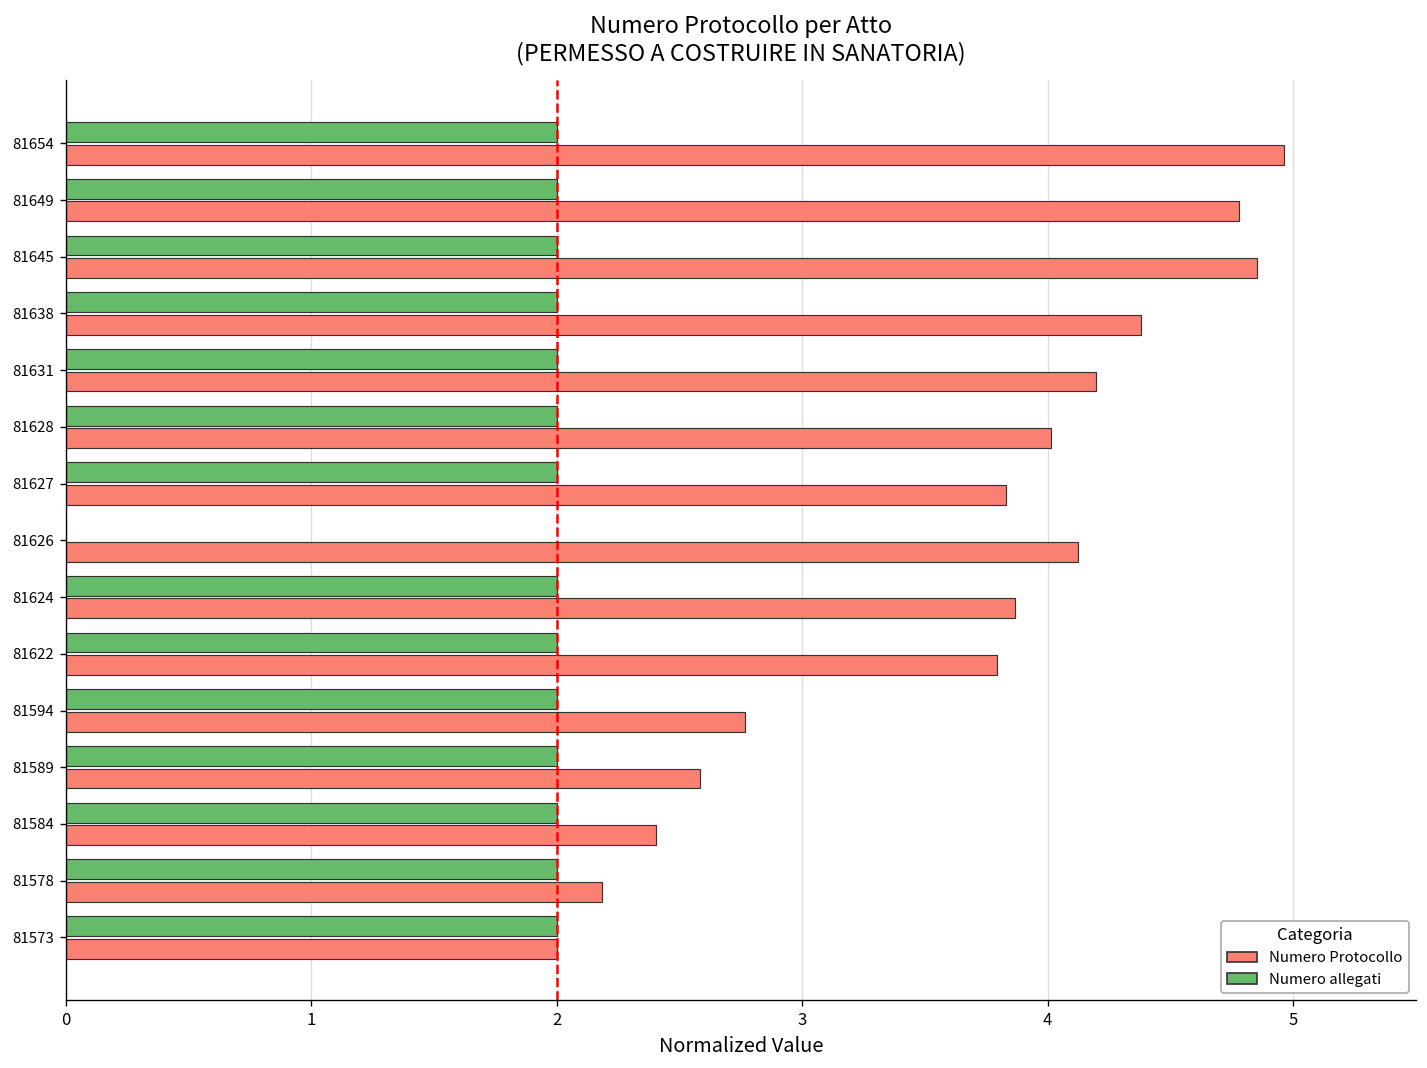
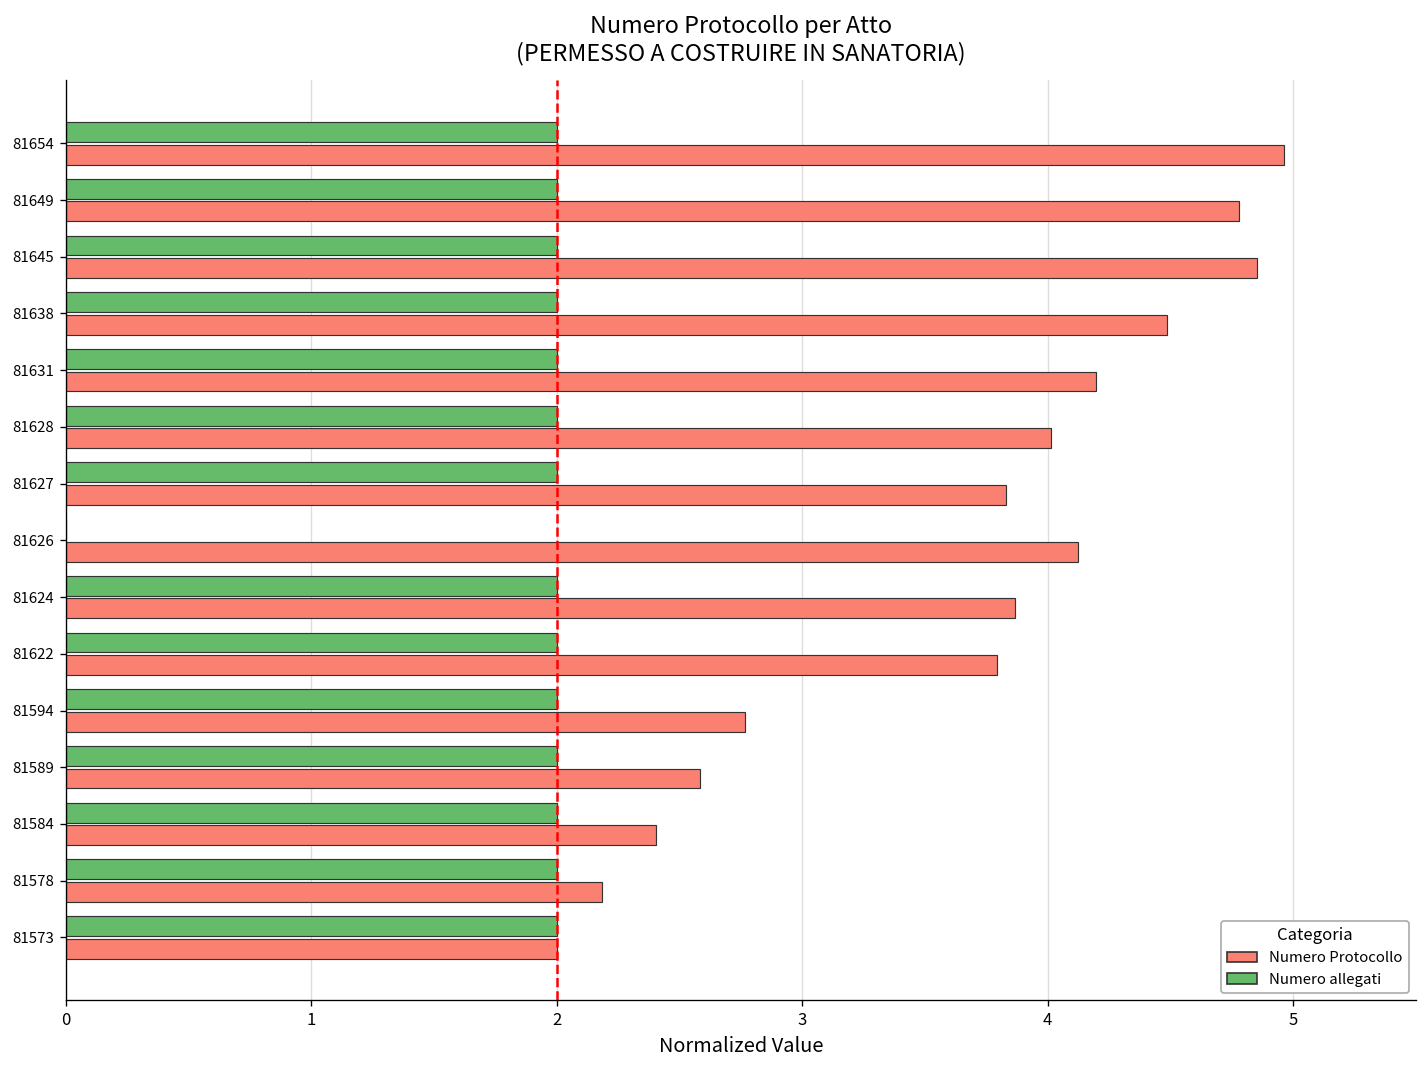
Numero Protocollo, 81638: 4.38 -> 4.49
